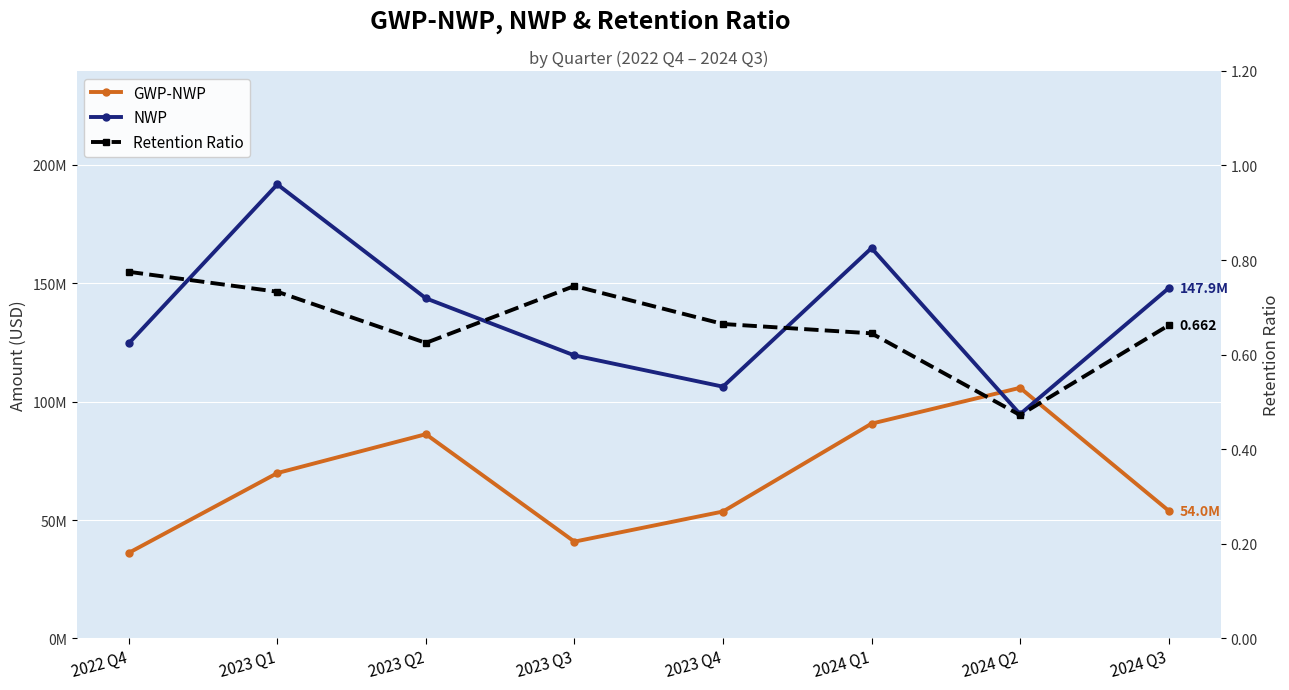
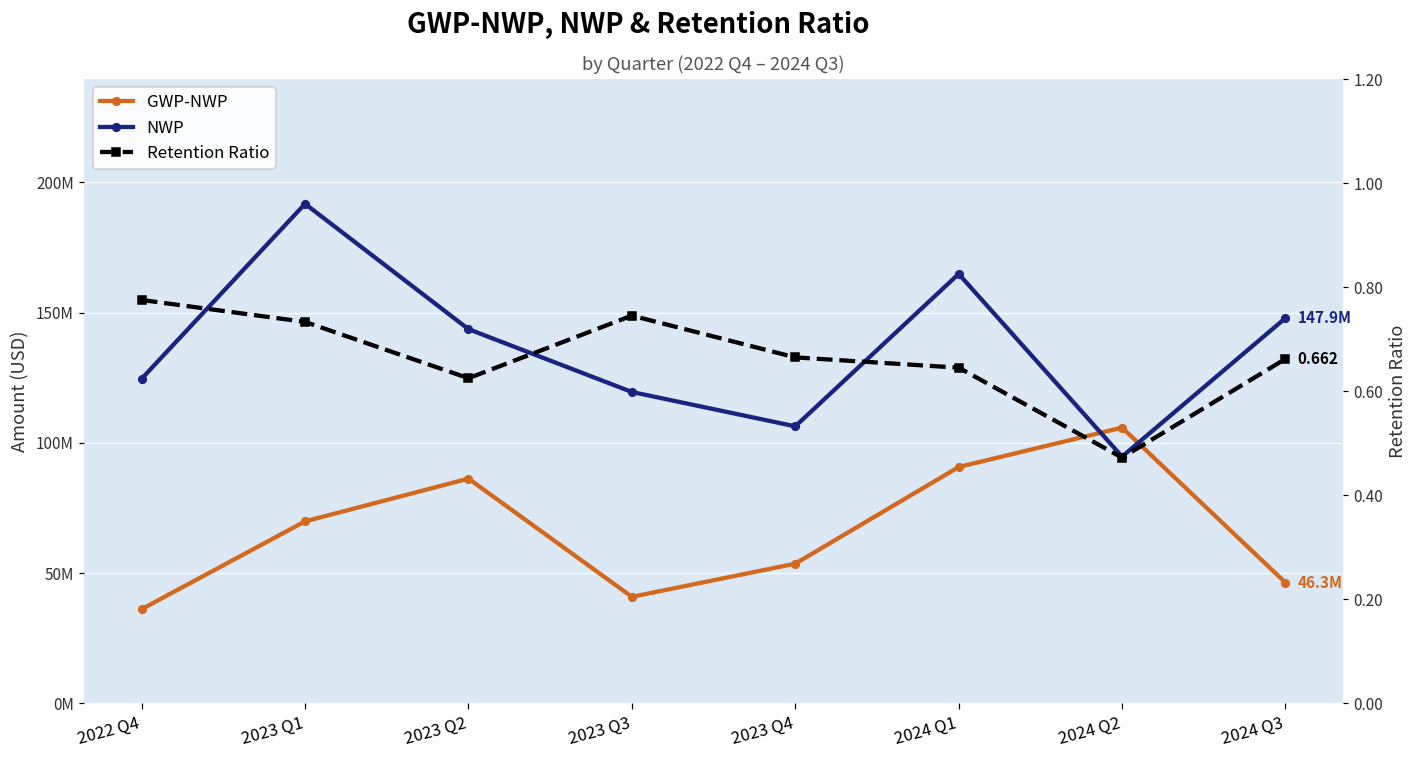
GWP-NWP, 2024 Q3: 54.0M -> 46.3M
